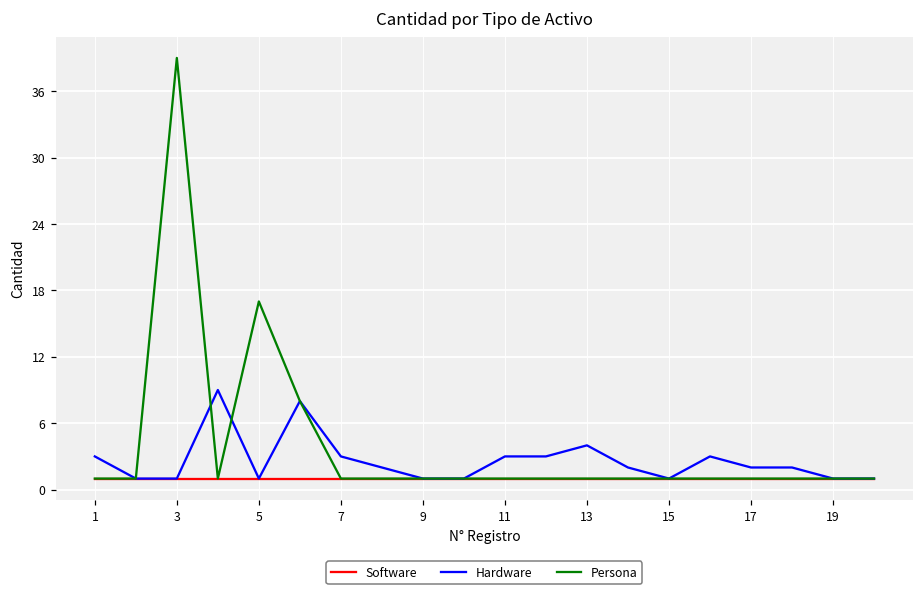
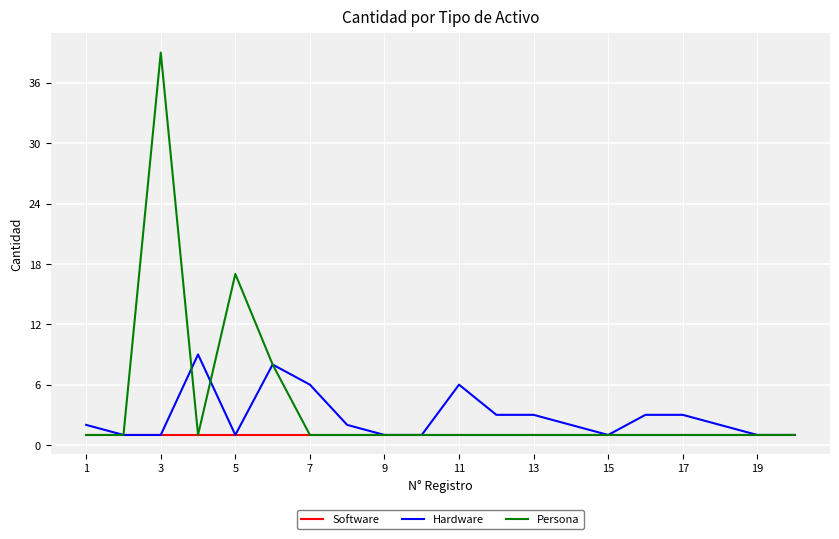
Hardware, 1: 3 -> 2
Hardware, 7: 3 -> 6
Hardware, 11: 3 -> 6
Hardware, 13: 4 -> 3
Hardware, 17: 2 -> 3
